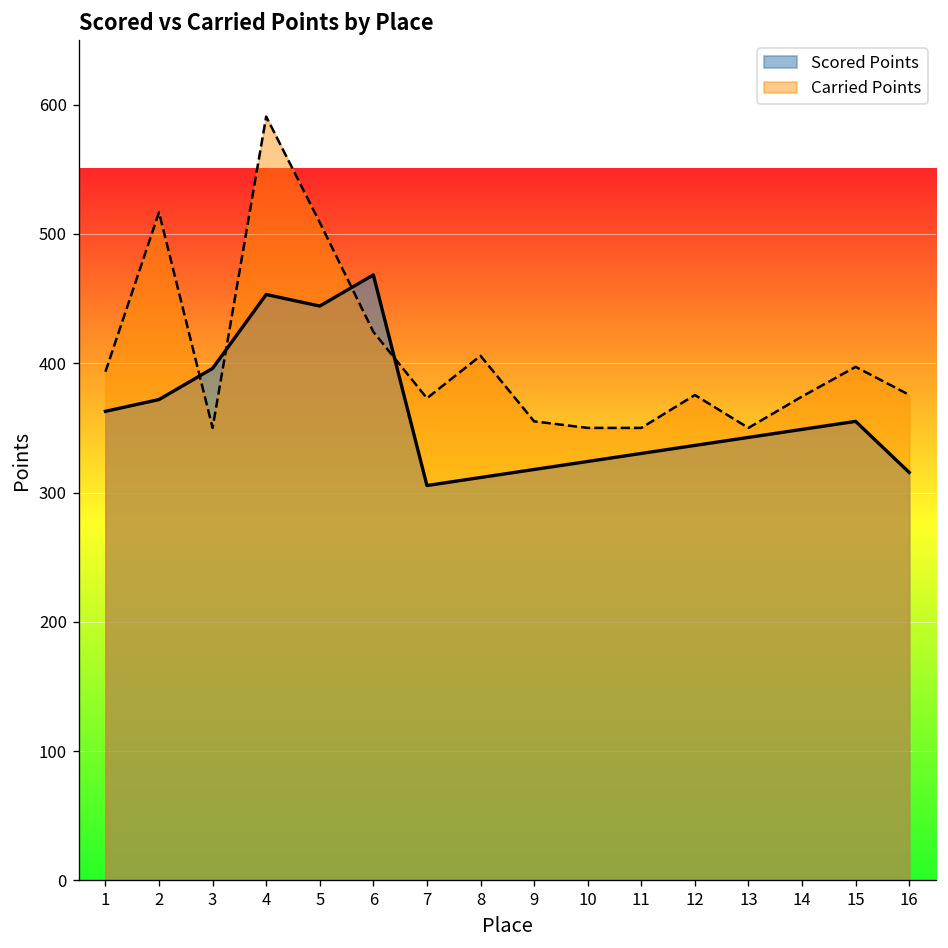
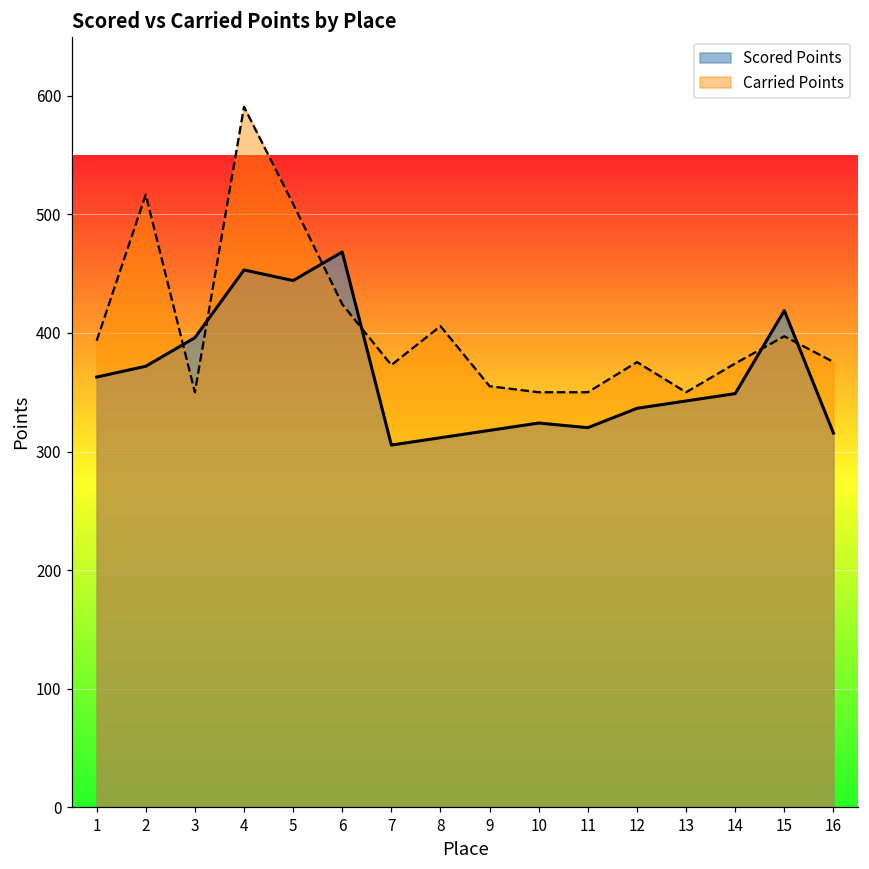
Scored Points, 11: 330 -> 320
Scored Points, 15: 355 -> 419
